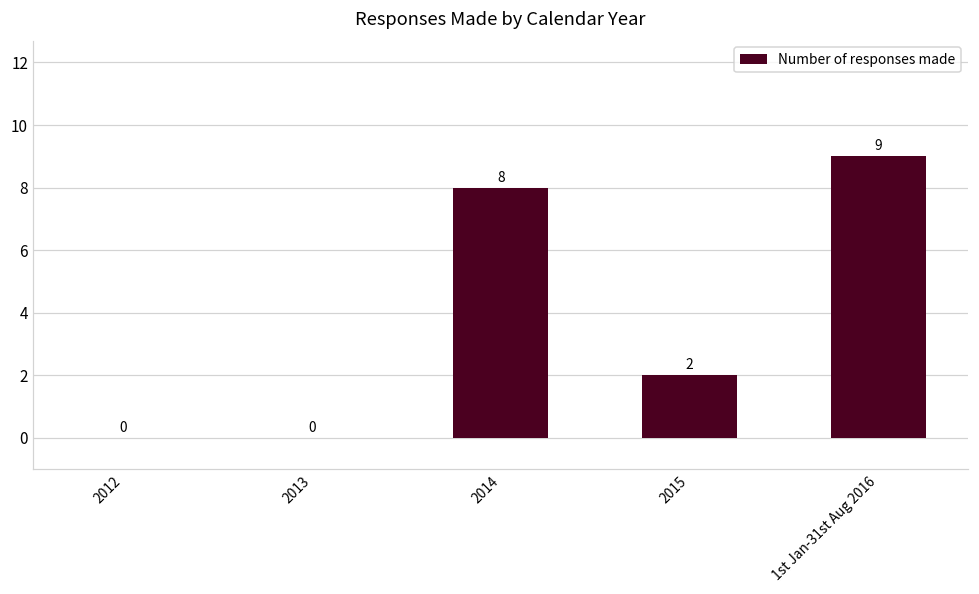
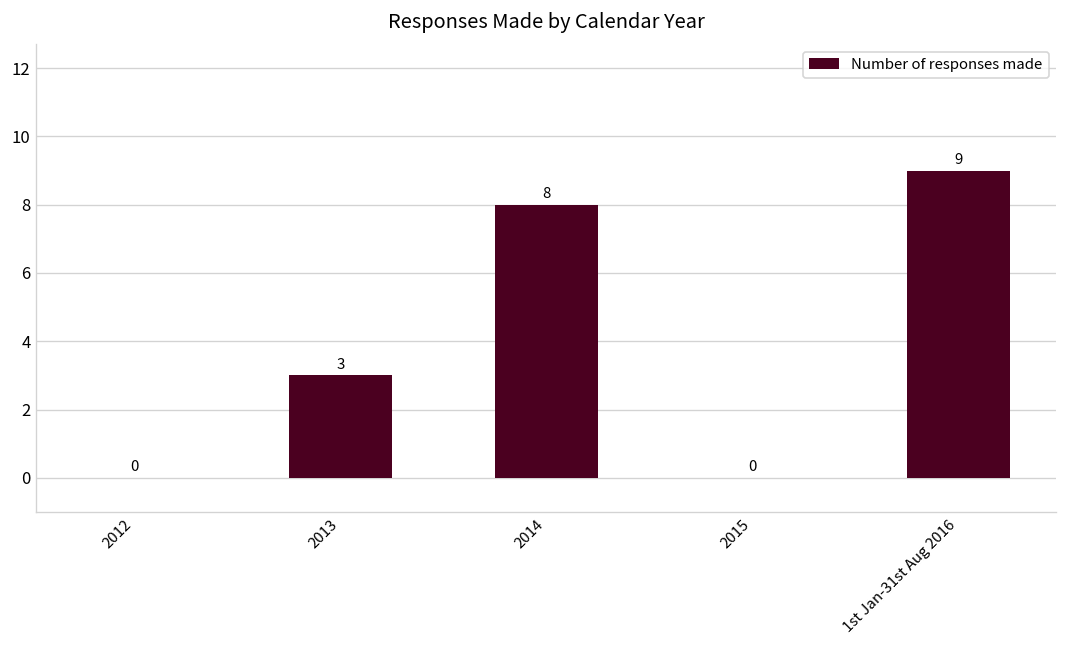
2013: 0 -> 3
2015: 2 -> 0
